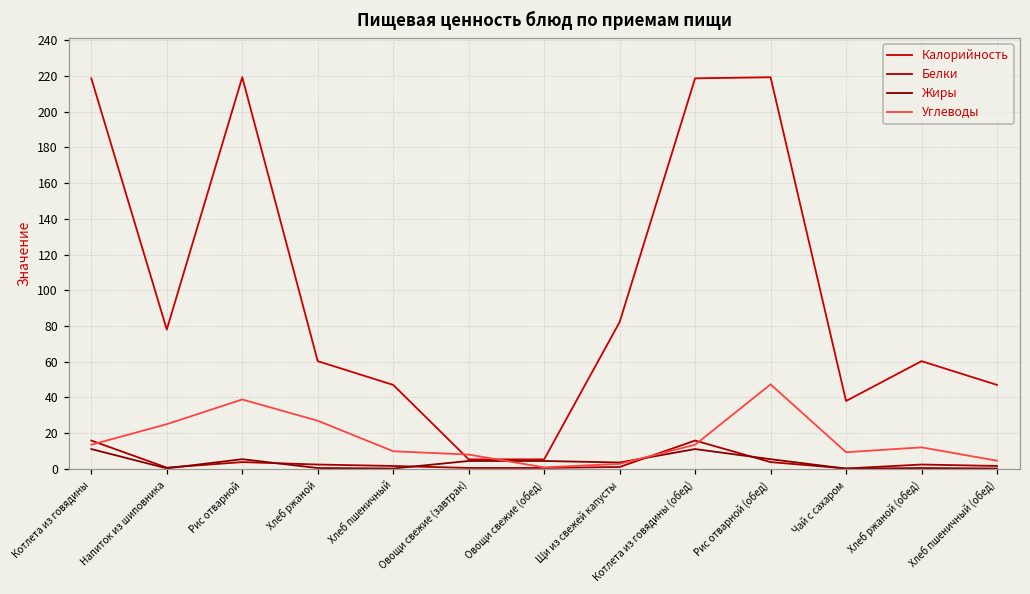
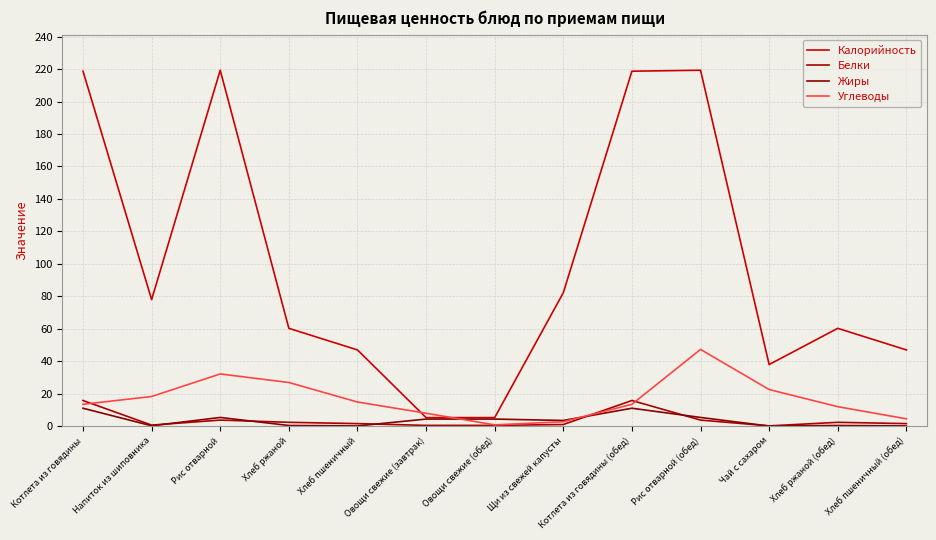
Углеводы, Напиток из шиповника: 25 -> 18
Углеводы, Рис отварной: 39 -> 32
Углеводы, Хлеб пшеничный: 10 -> 15
Углеводы, Чай с сахаром: 9 -> 23
